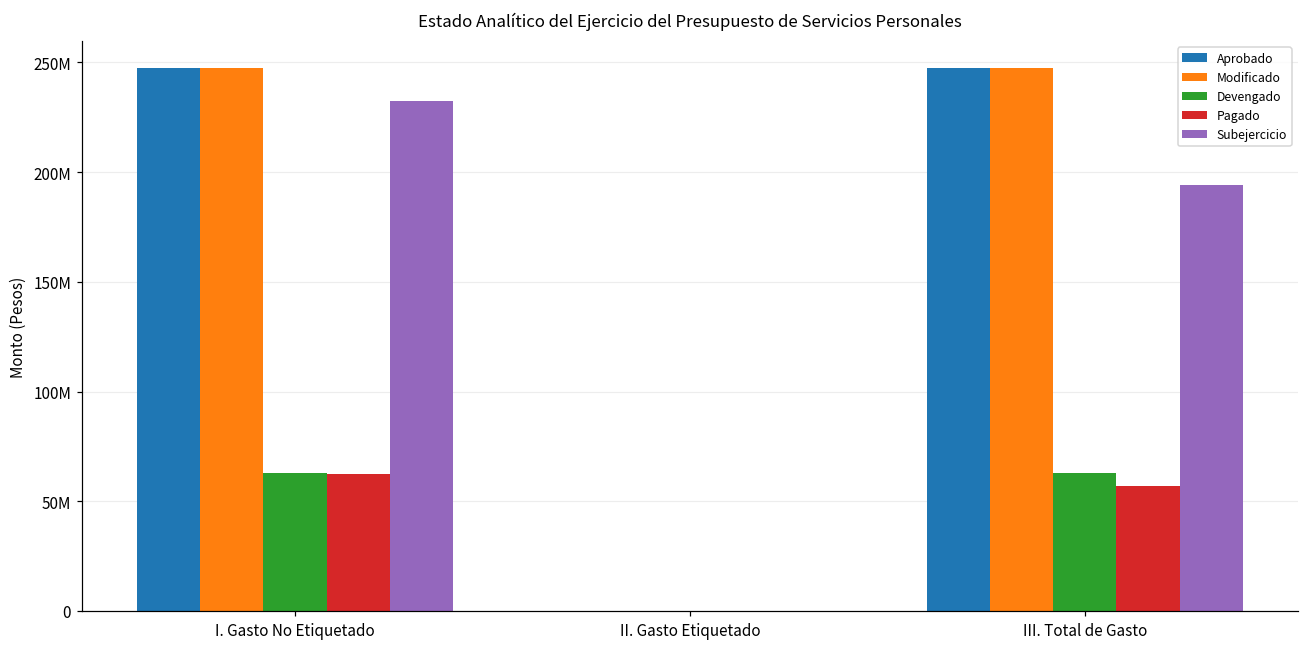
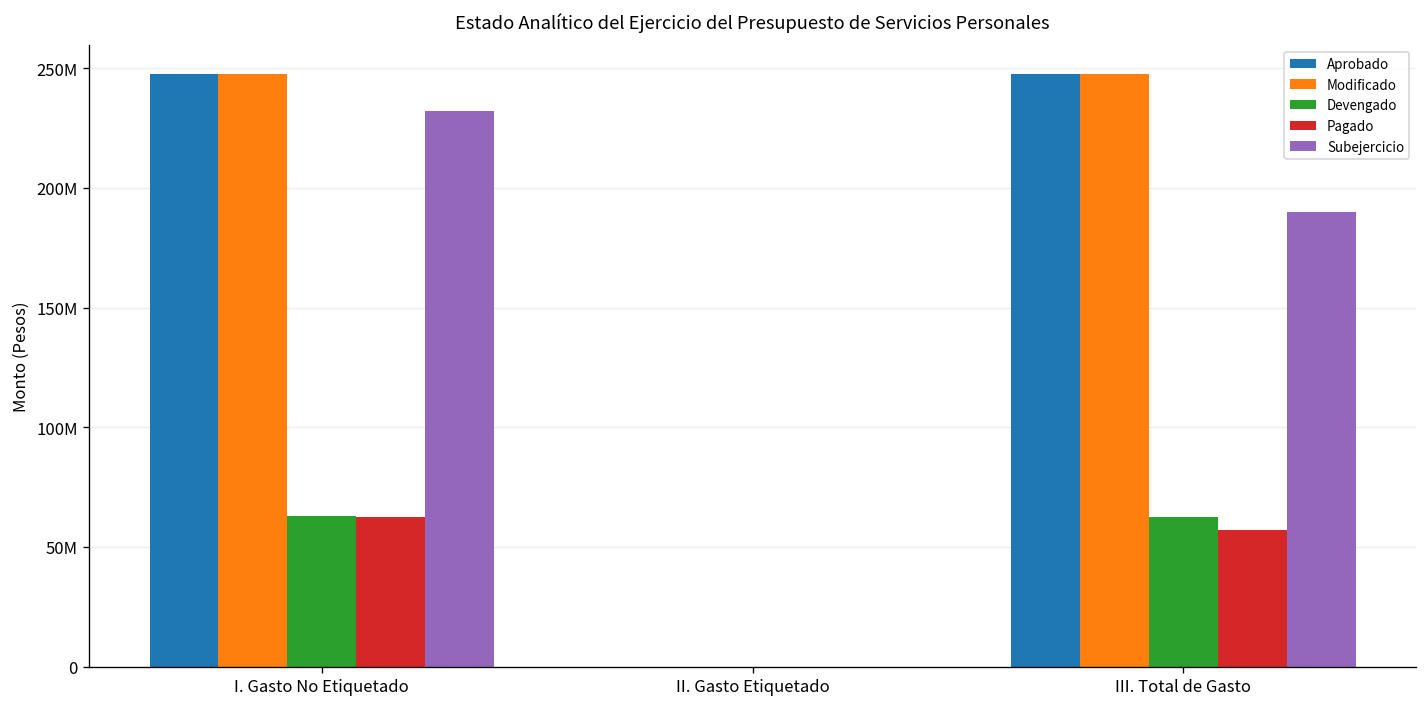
Subejercicio, III. Total de Gasto: 194000000 -> 190000000
